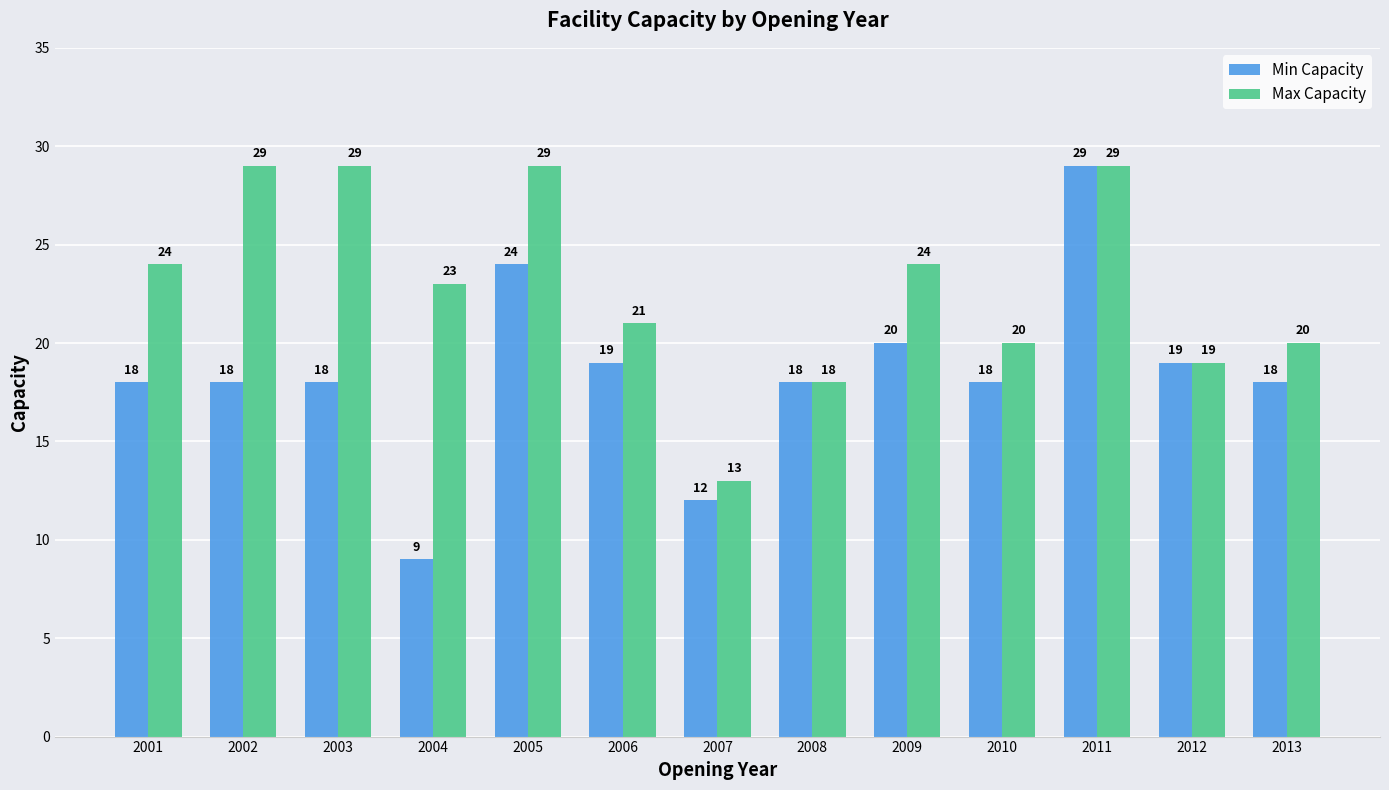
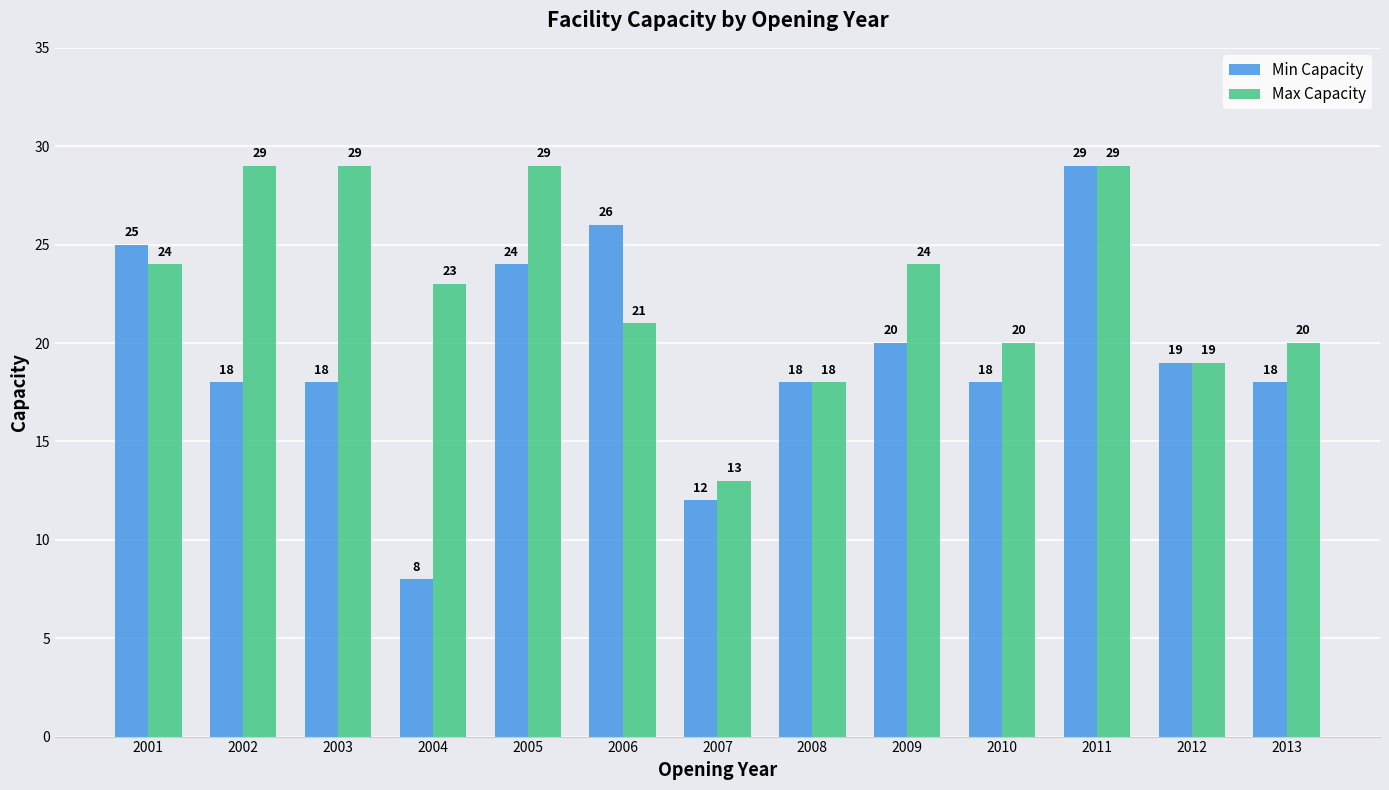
Min Capacity, 2001: 18 -> 25
Min Capacity, 2004: 9 -> 8
Min Capacity, 2006: 19 -> 26
